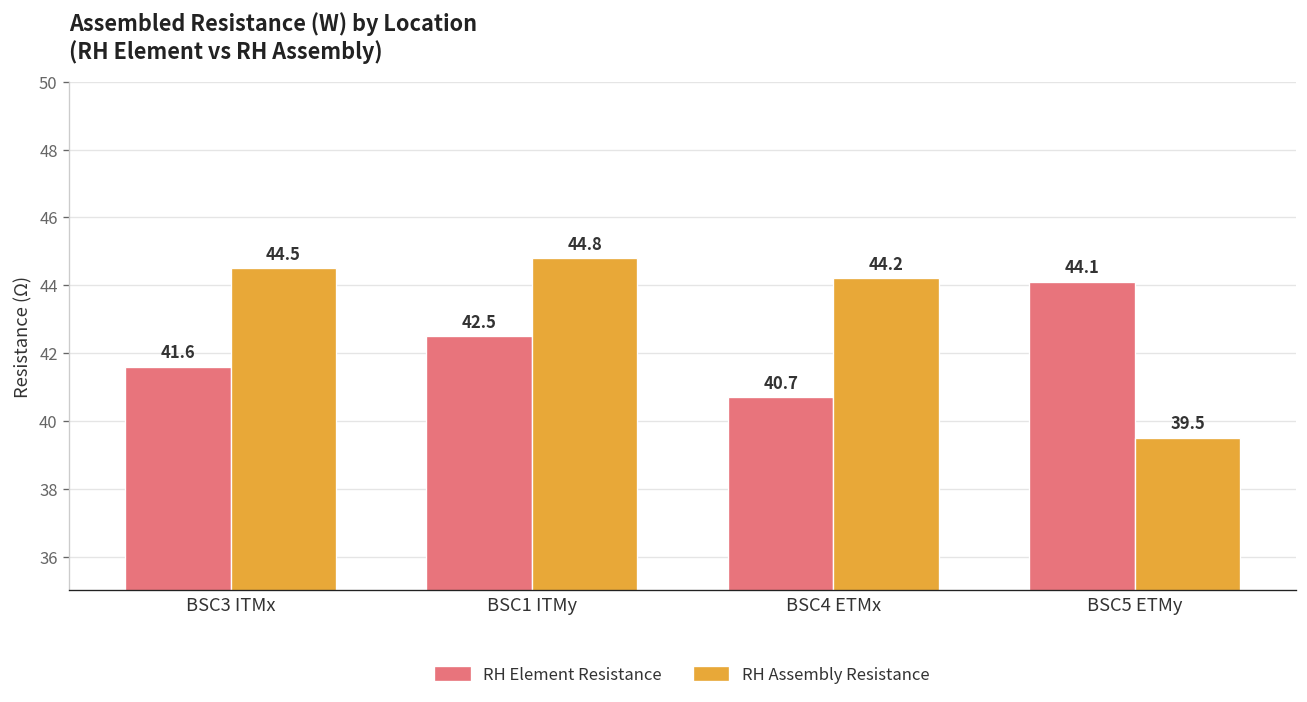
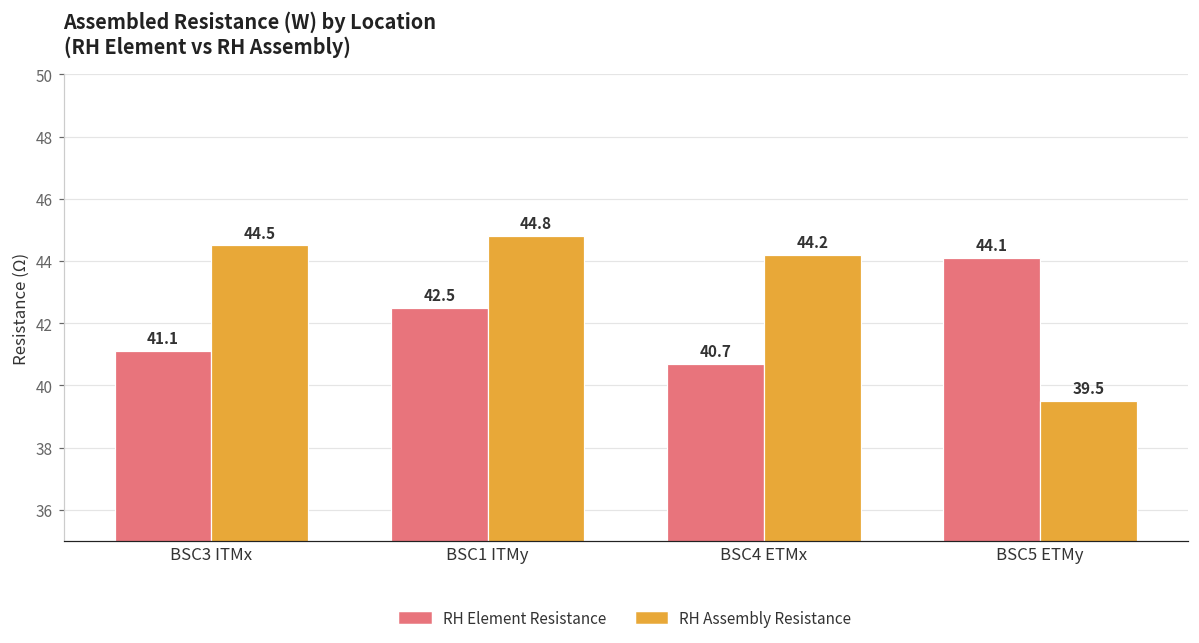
RH Element Resistance, BSC3 ITMx: 41.6 -> 41.1
